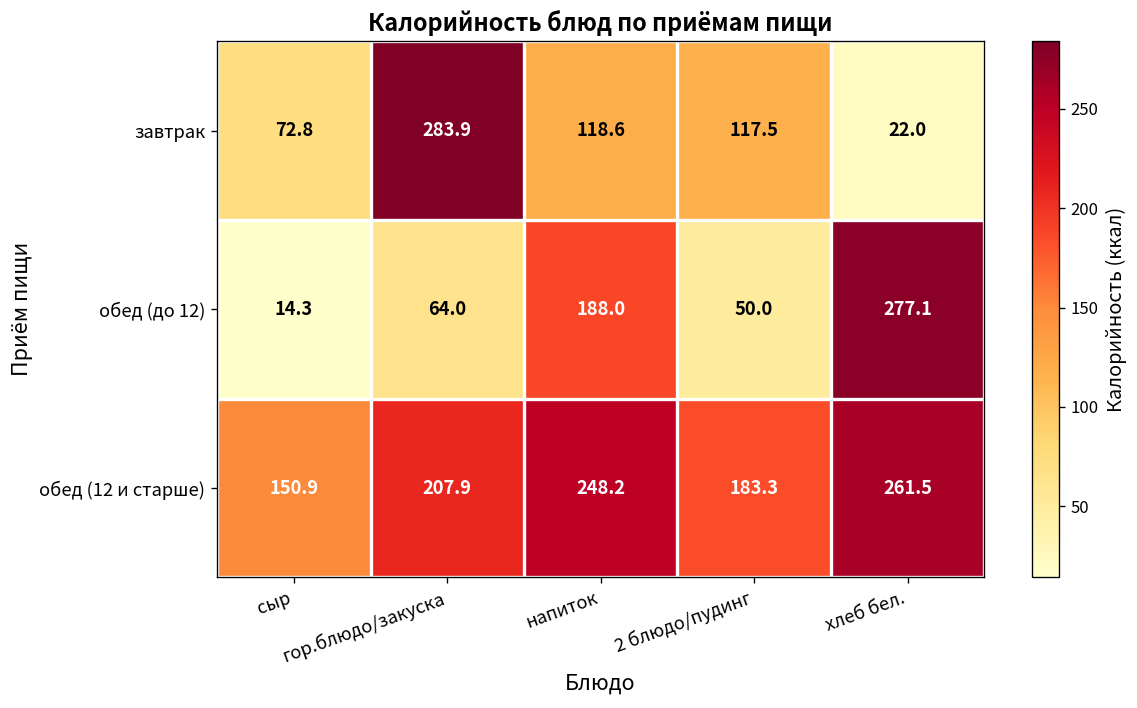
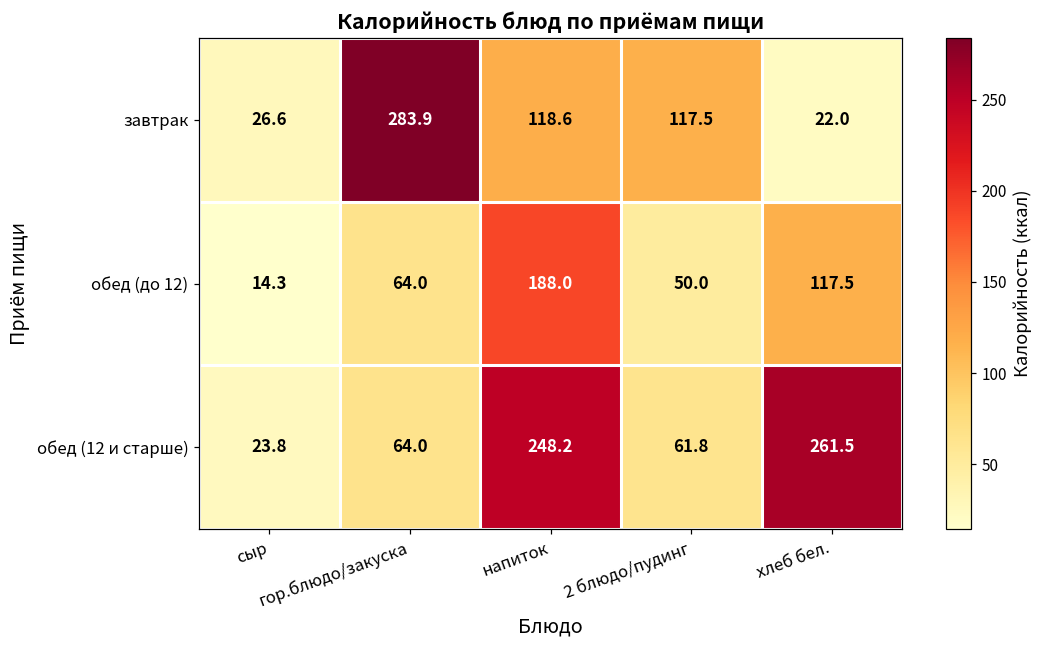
завтрак, сыр: 72.8 -> 26.6
обед (до 12), хлеб бел.: 277.1 -> 117.5
обед (12 и старше), сыр: 150.9 -> 23.8
обед (12 и старше), гор.блюдо/закуска: 207.9 -> 64.0
обед (12 и старше), 2 блюдо/пудинг: 183.3 -> 61.8
